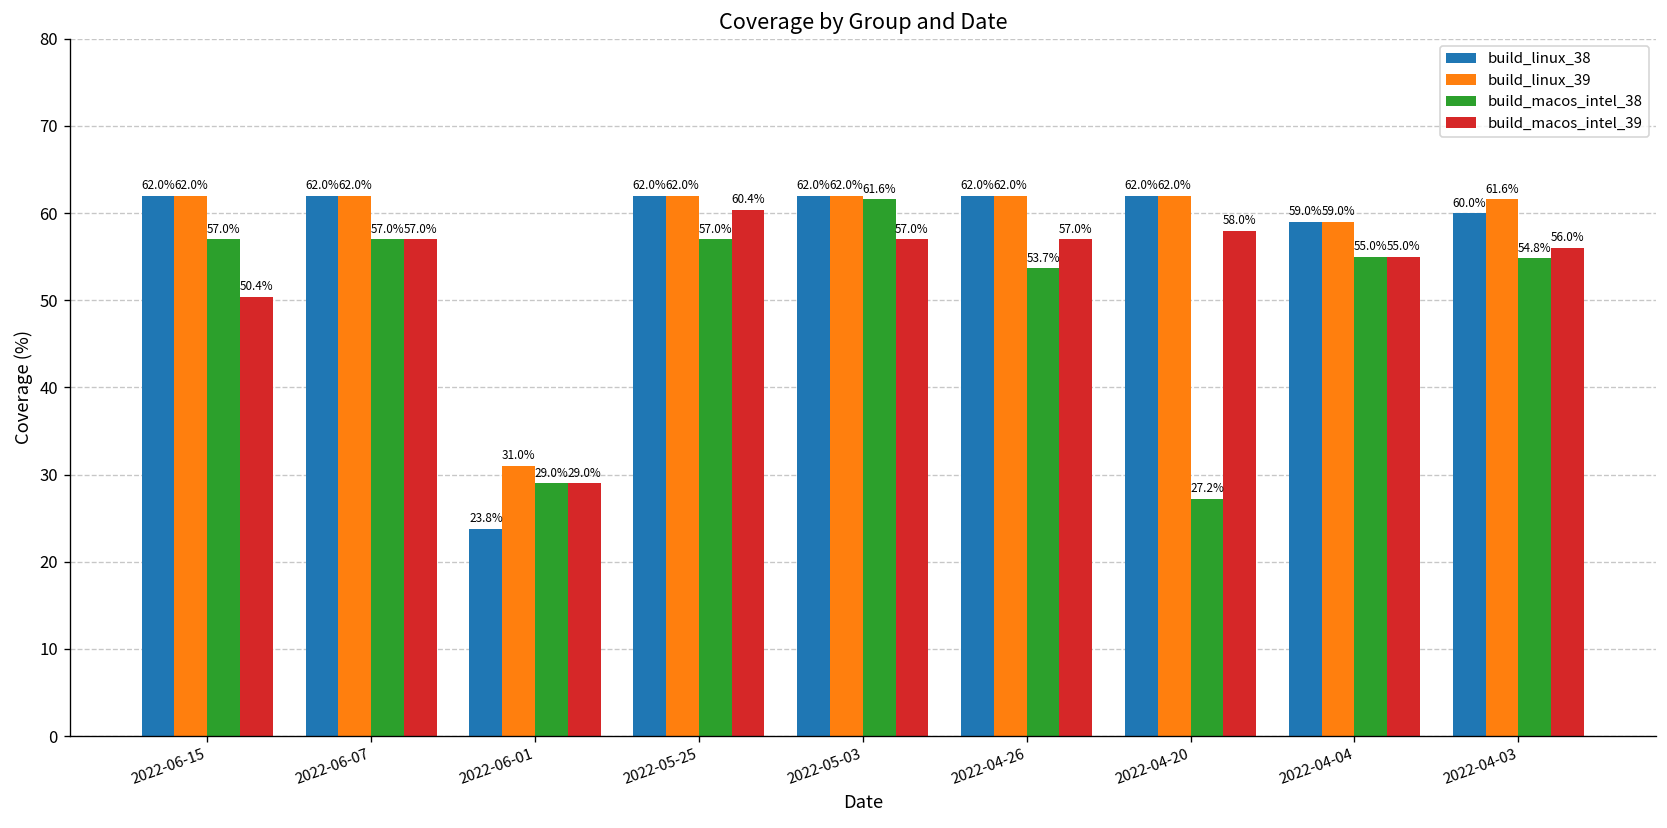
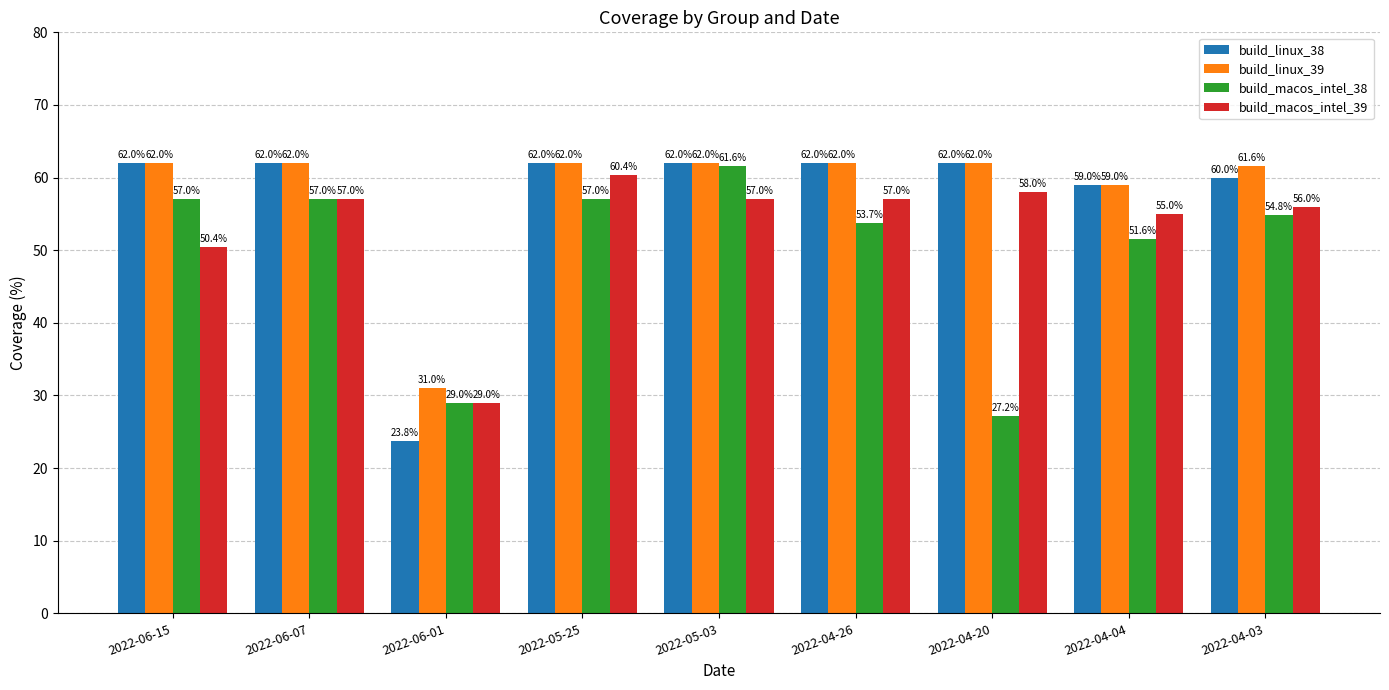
build_macos_intel_38, 2022-04-04: 55.0% -> 51.6%
